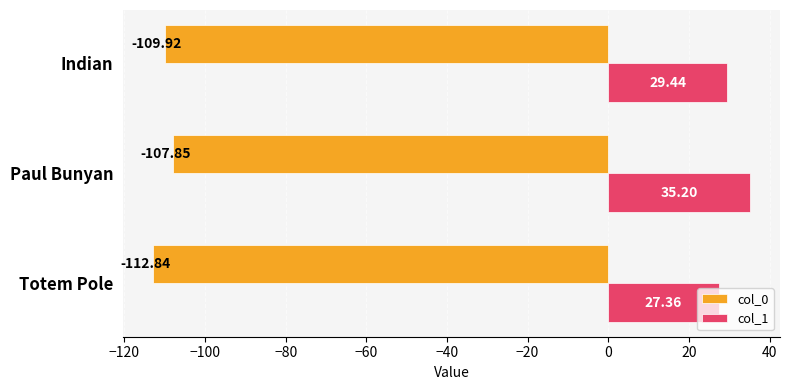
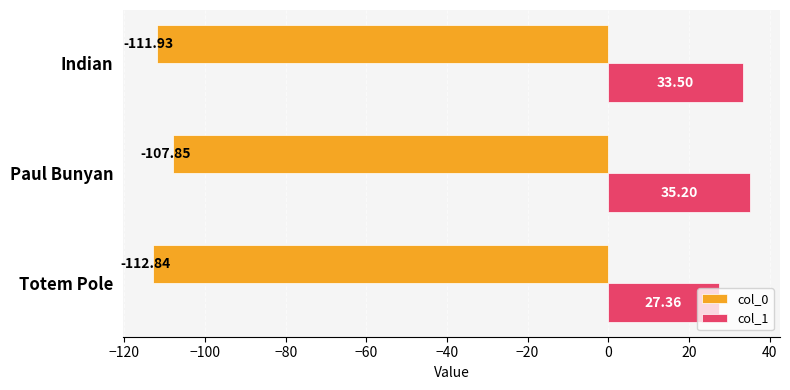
col_0, Indian: -109.92 -> -111.93
col_1, Indian: 29.44 -> 33.50
